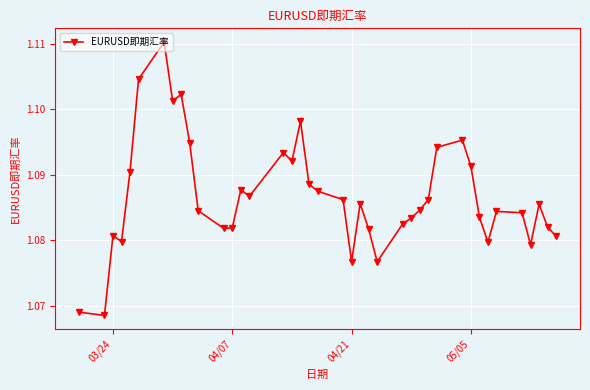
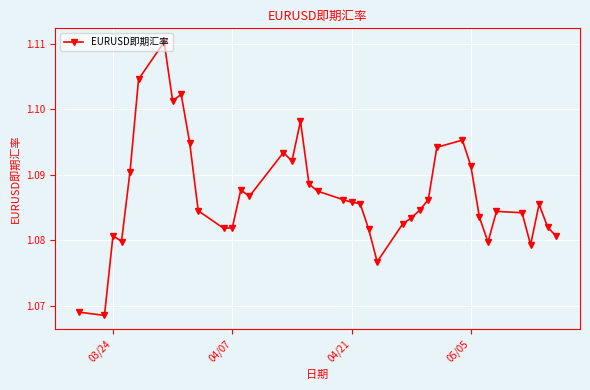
04/21: 1.077 -> 1.086
